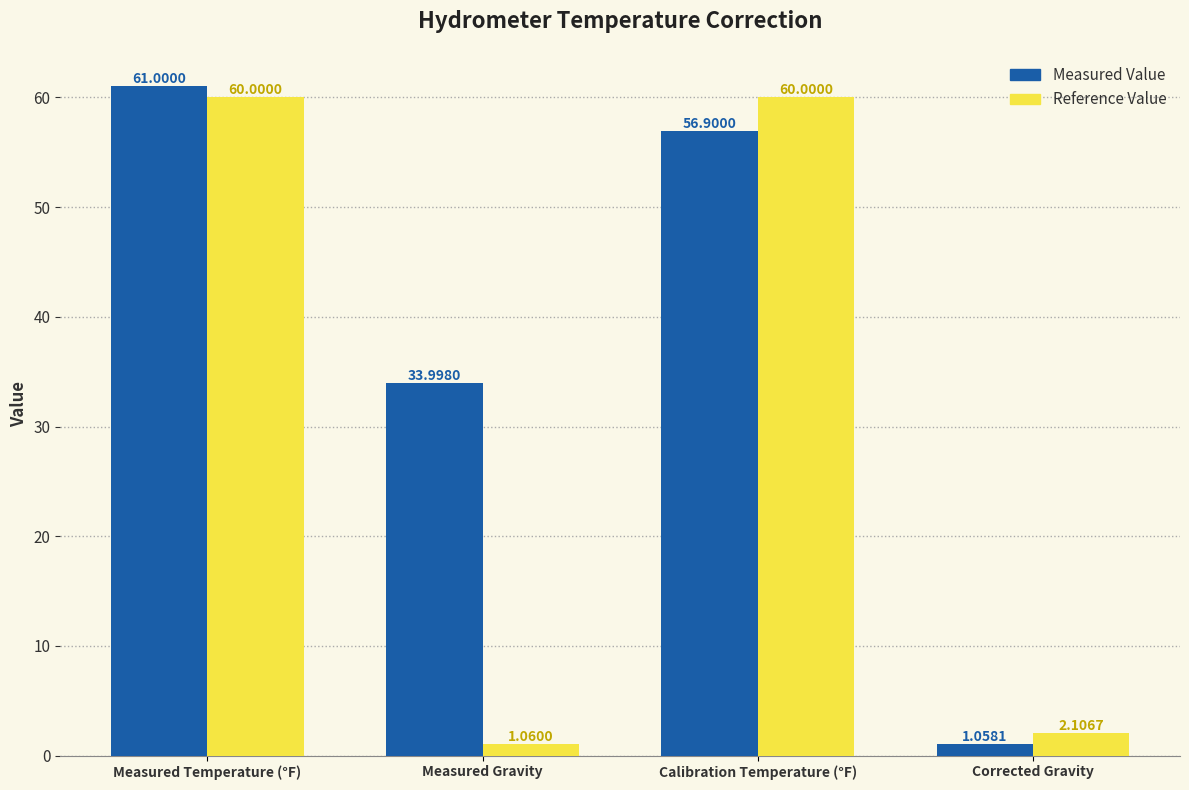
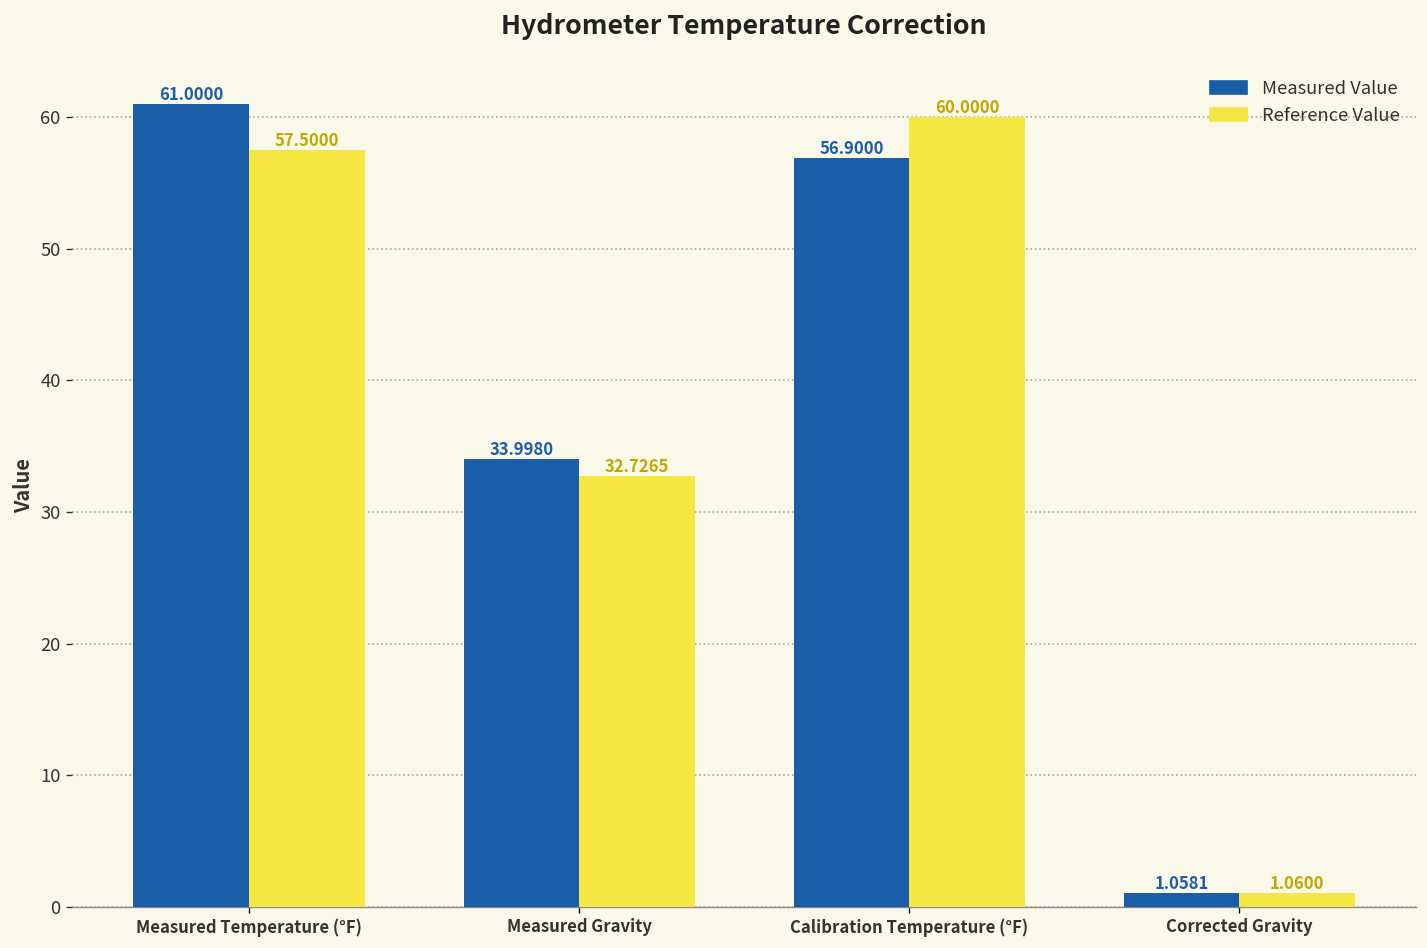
Reference Value, Measured Temperature (°F): 60.0000 -> 57.5000
Reference Value, Measured Gravity: 1.0600 -> 32.7265
Reference Value, Corrected Gravity: 2.1067 -> 1.0600
